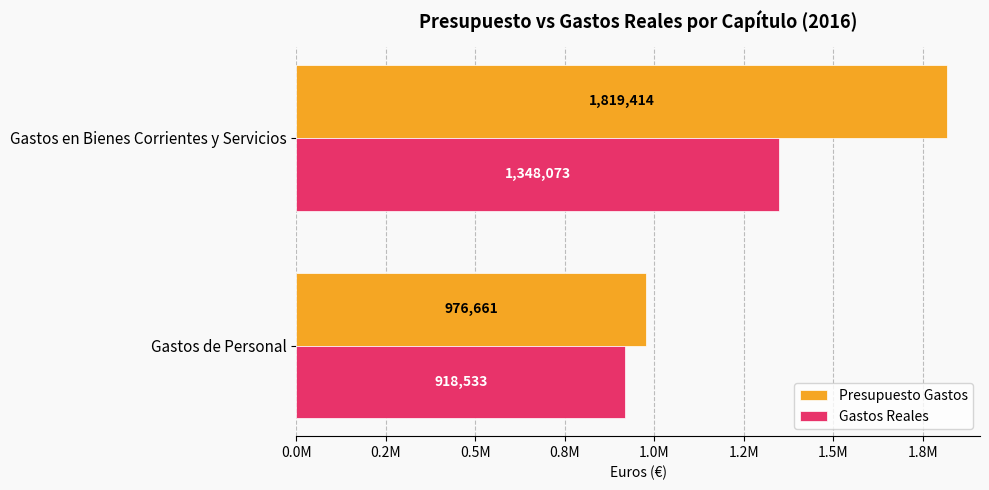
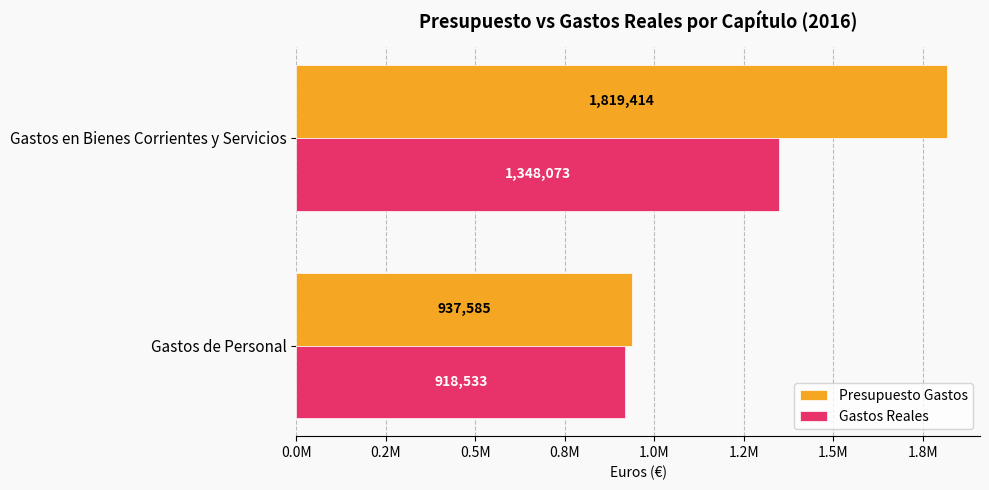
Presupuesto Gastos, Gastos de Personal: 976,661 -> 937,585
